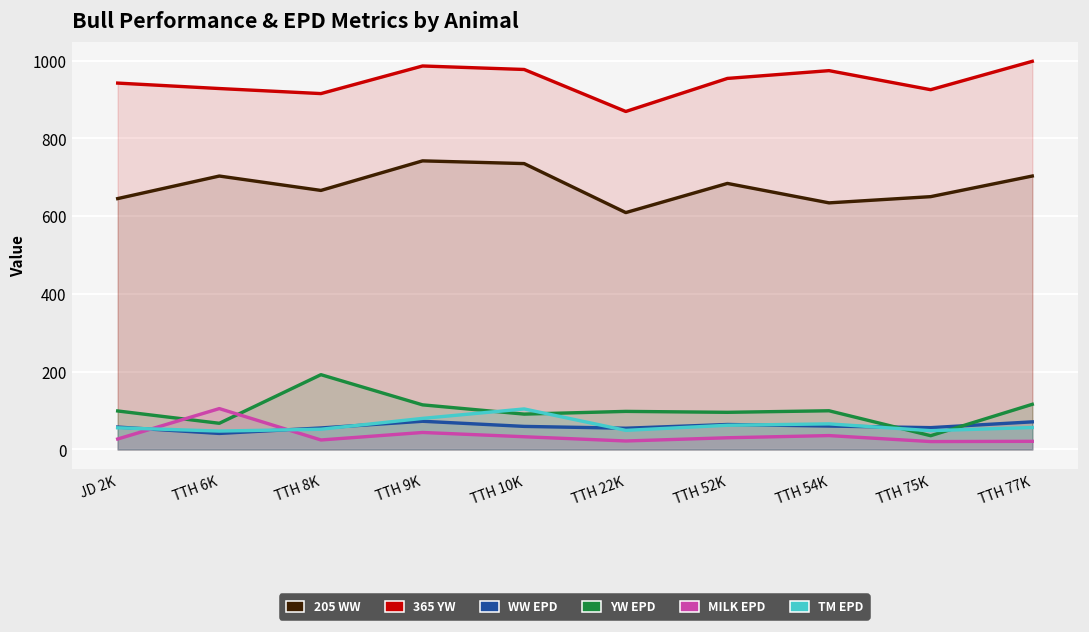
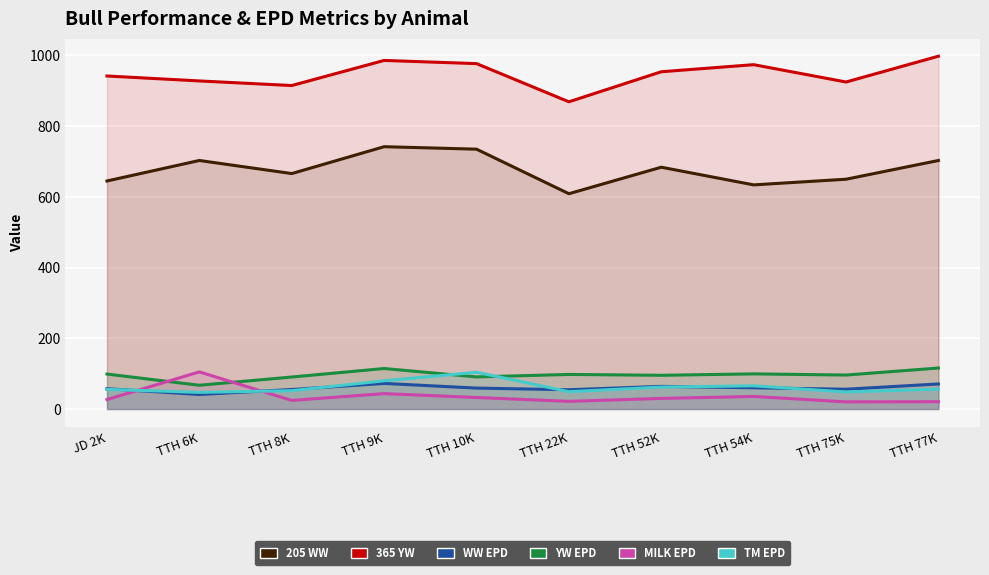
YW EPD, TTH 8K: 190 -> 90
YW EPD, TTH 75K: 40 -> 100
